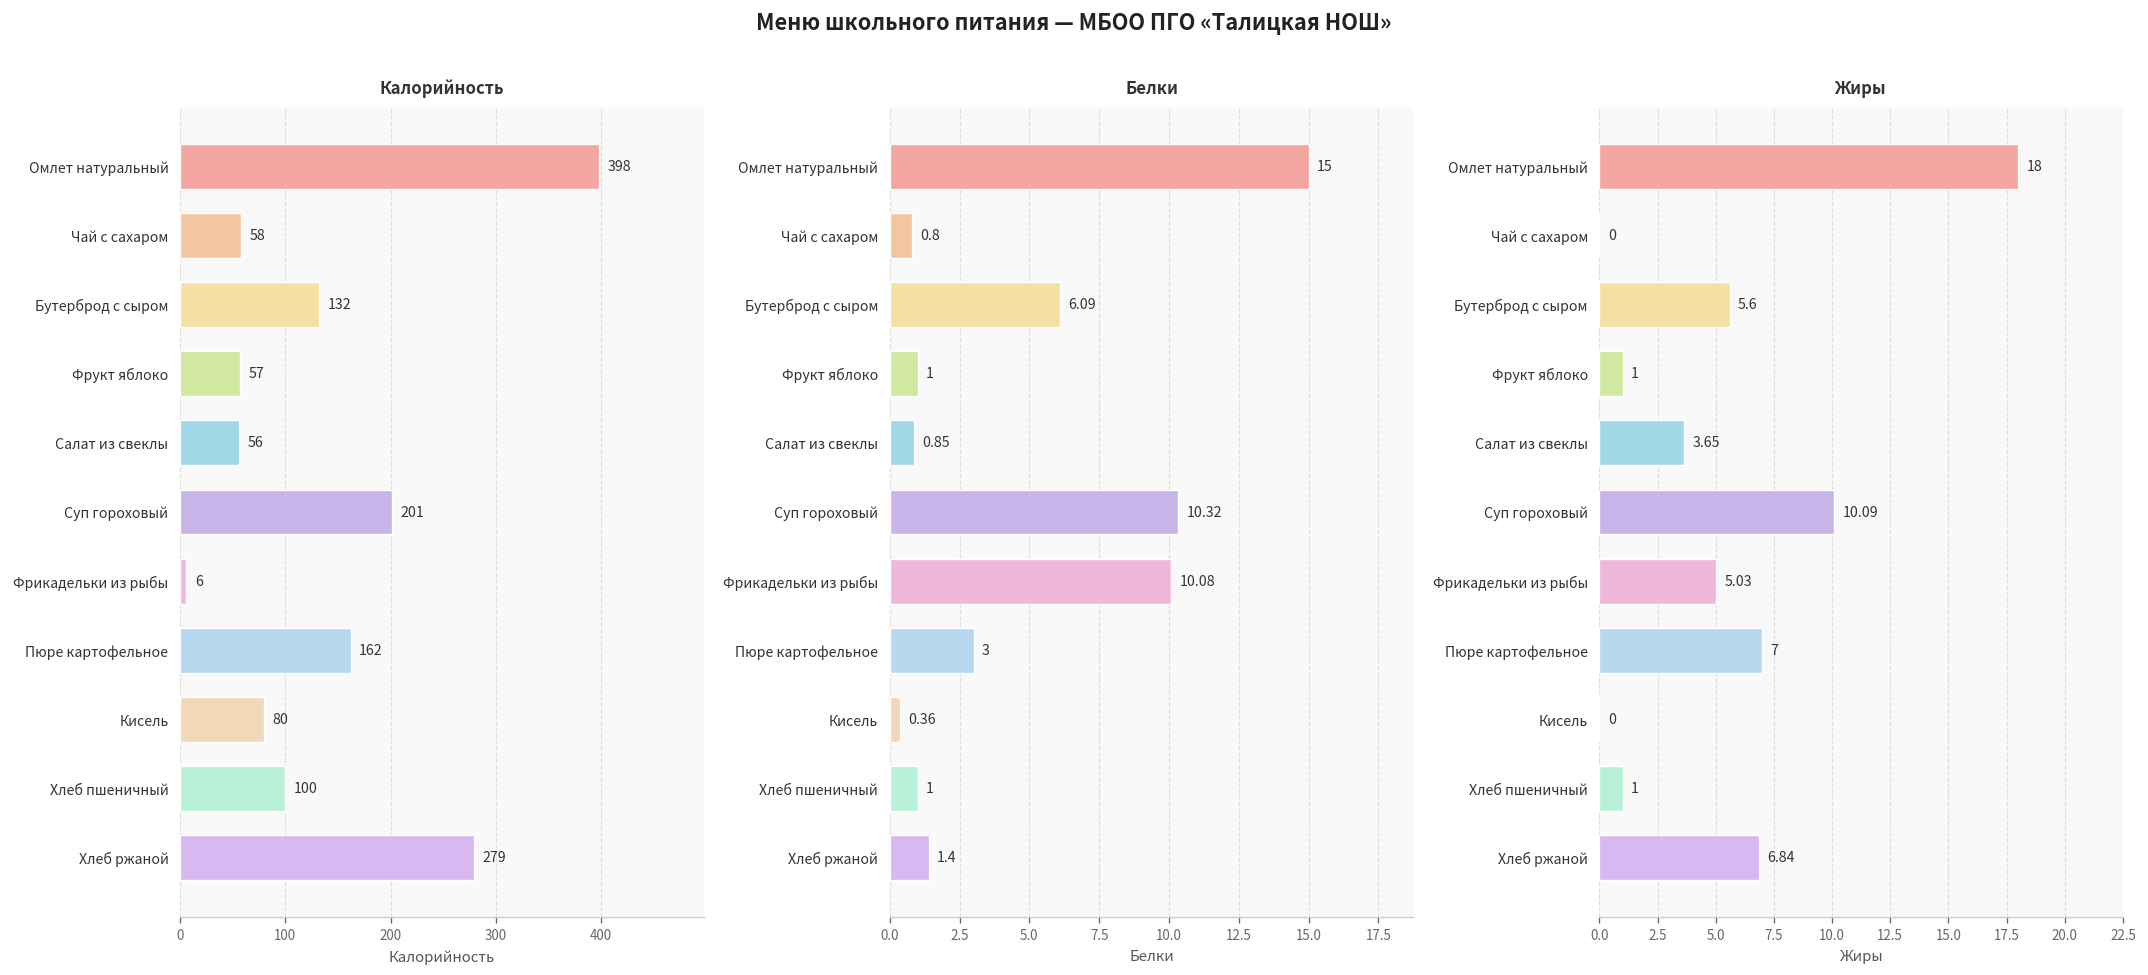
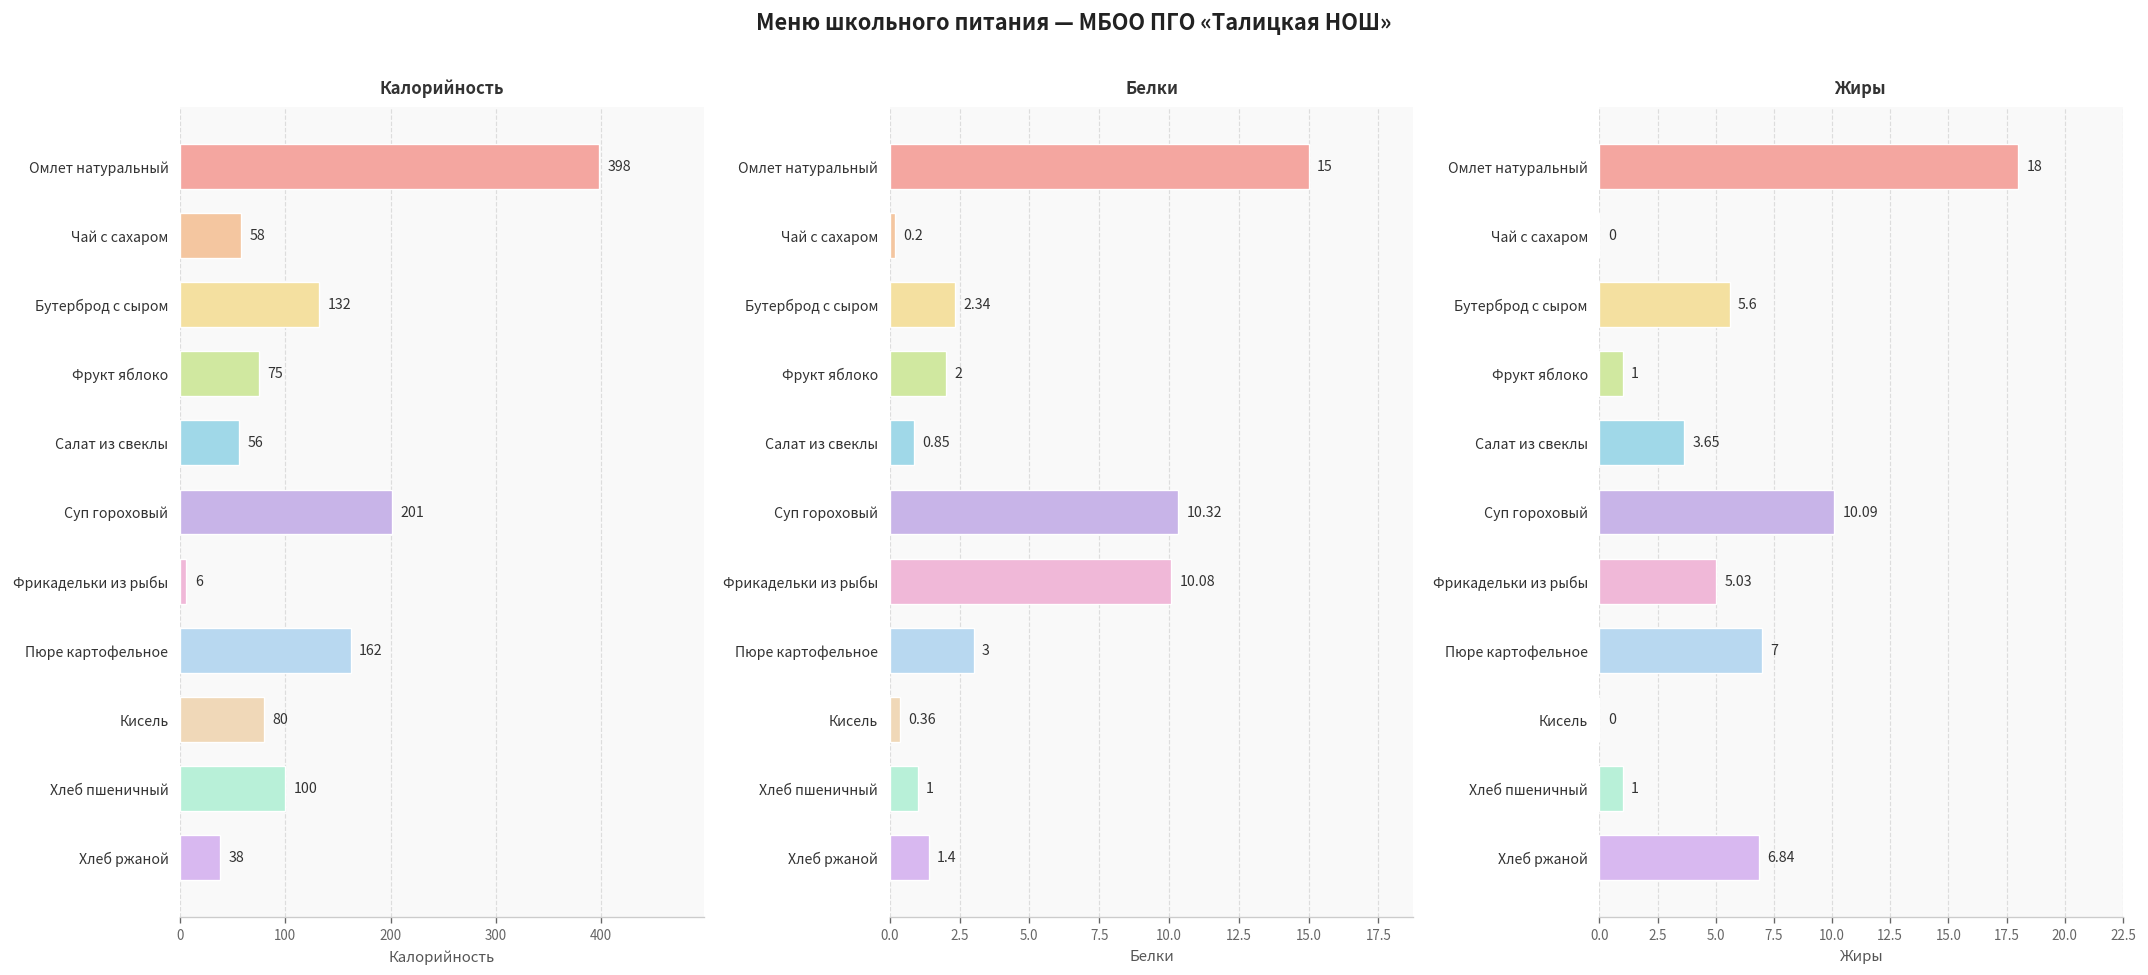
Калорийность, Фрукт яблоко: 57 -> 75
Калорийность, Хлеб ржаной: 279 -> 38
Белки, Чай с сахаром: 0.8 -> 0.2
Белки, Бутерброд с сыром: 6.09 -> 2.34
Белки, Фрукт яблоко: 1 -> 2
